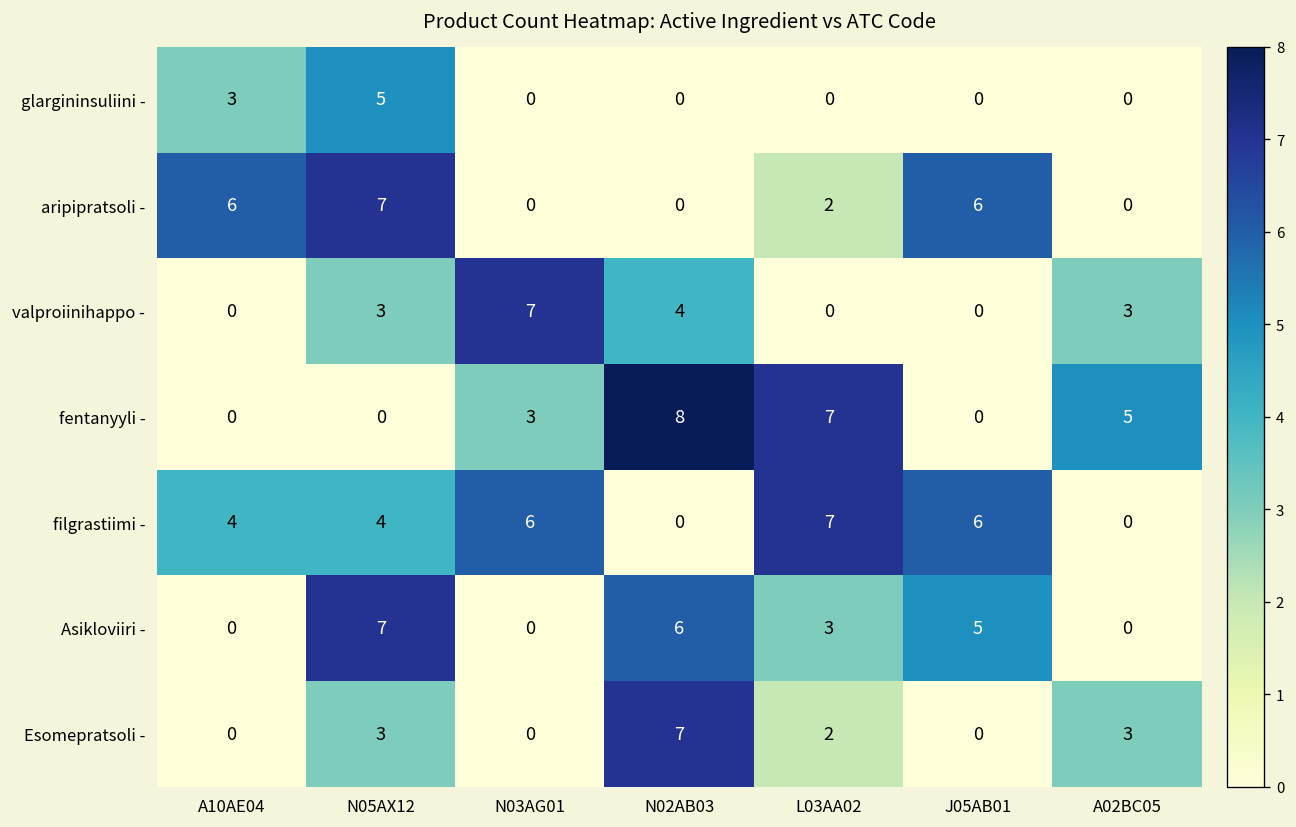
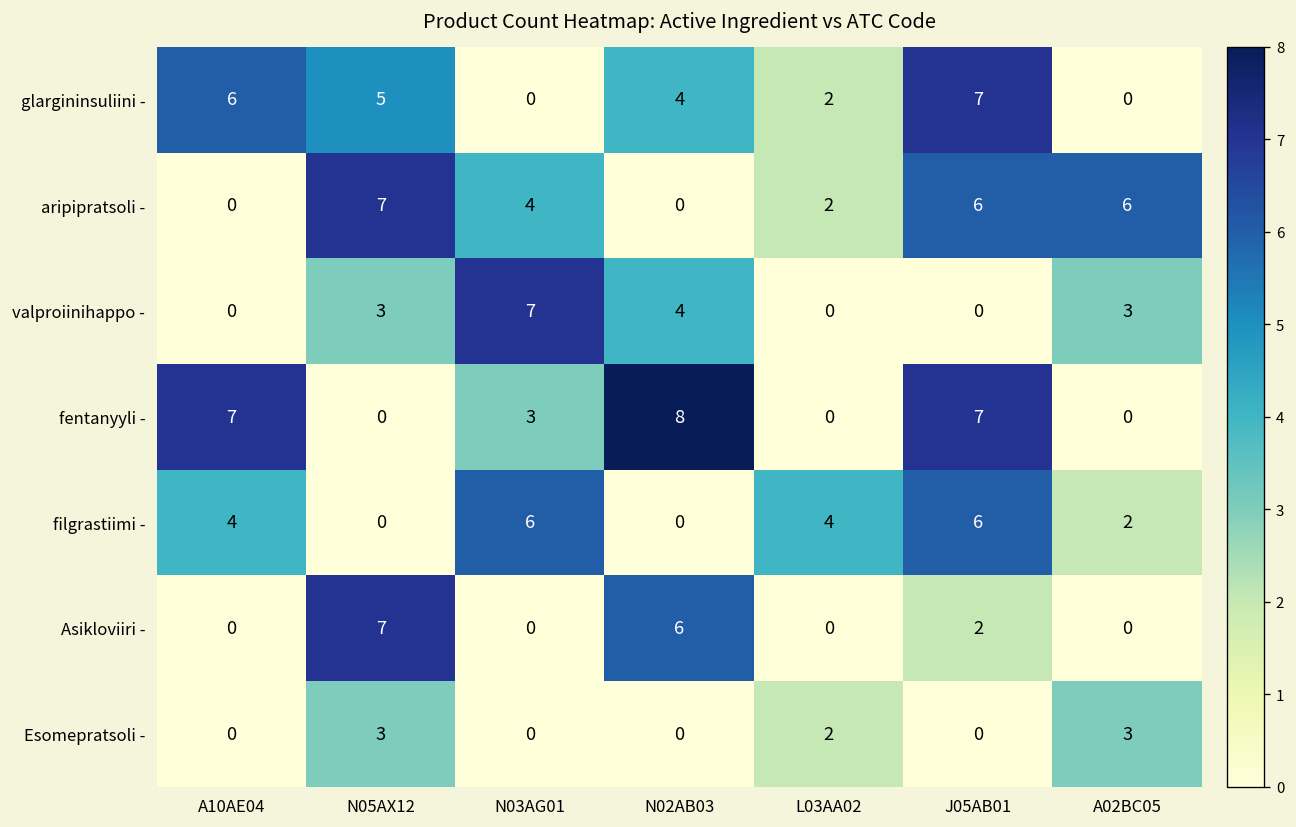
glargininsuliini -, A10AE04: 3 -> 6
glargininsuliini -, N02AB03: 0 -> 4
glargininsuliini -, L03AA02: 0 -> 2
glargininsuliini -, J05AB01: 0 -> 7
aripipratsoli -, A10AE04: 6 -> 0
aripipratsoli -, N03AG01: 0 -> 4
aripipratsoli -, A02BC05: 0 -> 6
fentanyyli -, A10AE04: 0 -> 7
fentanyyli -, L03AA02: 7 -> 0
fentanyyli -, J05AB01: 0 -> 7
fentanyyli -, A02BC05: 5 -> 0
filgrastiimi -, N05AX12: 4 -> 0
filgrastiimi -, L03AA02: 7 -> 4
filgrastiimi -, A02BC05: 0 -> 2
Asikloviiri -, L03AA02: 3 -> 0
Asikloviiri -, J05AB01: 5 -> 2
Esomepratsoli -, N02AB03: 7 -> 0
